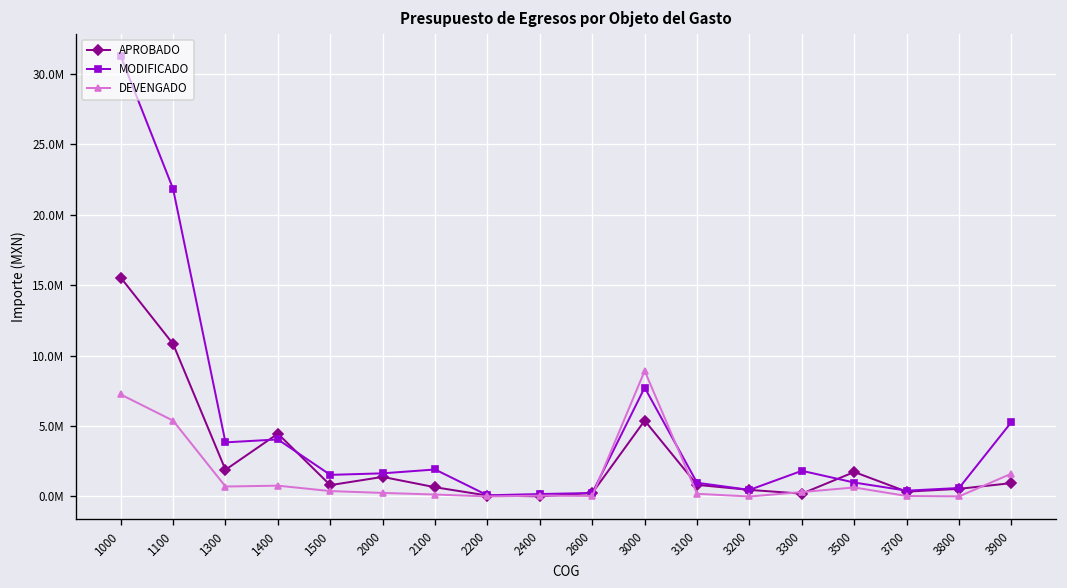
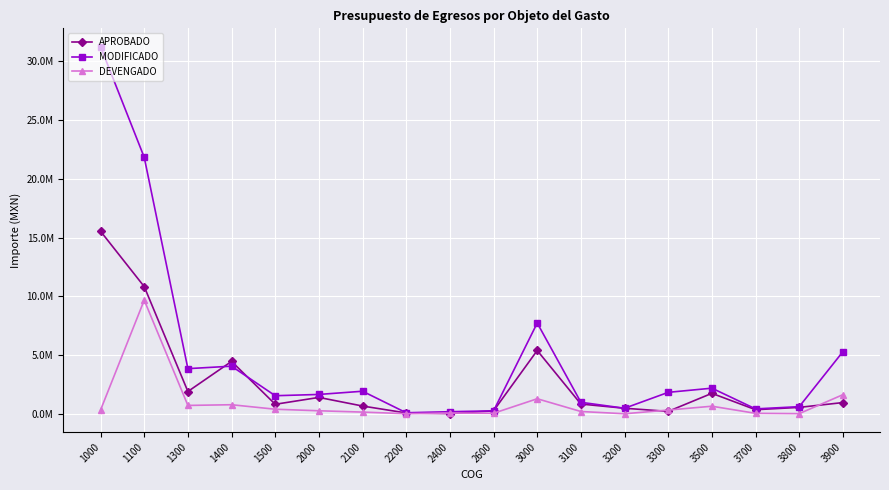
DEVENGADO, 1000: 7200000 -> 300000
DEVENGADO, 1100: 5400000 -> 9700000
DEVENGADO, 3000: 8900000 -> 1300000
MODIFICADO, 3500: 1000000 -> 2200000
